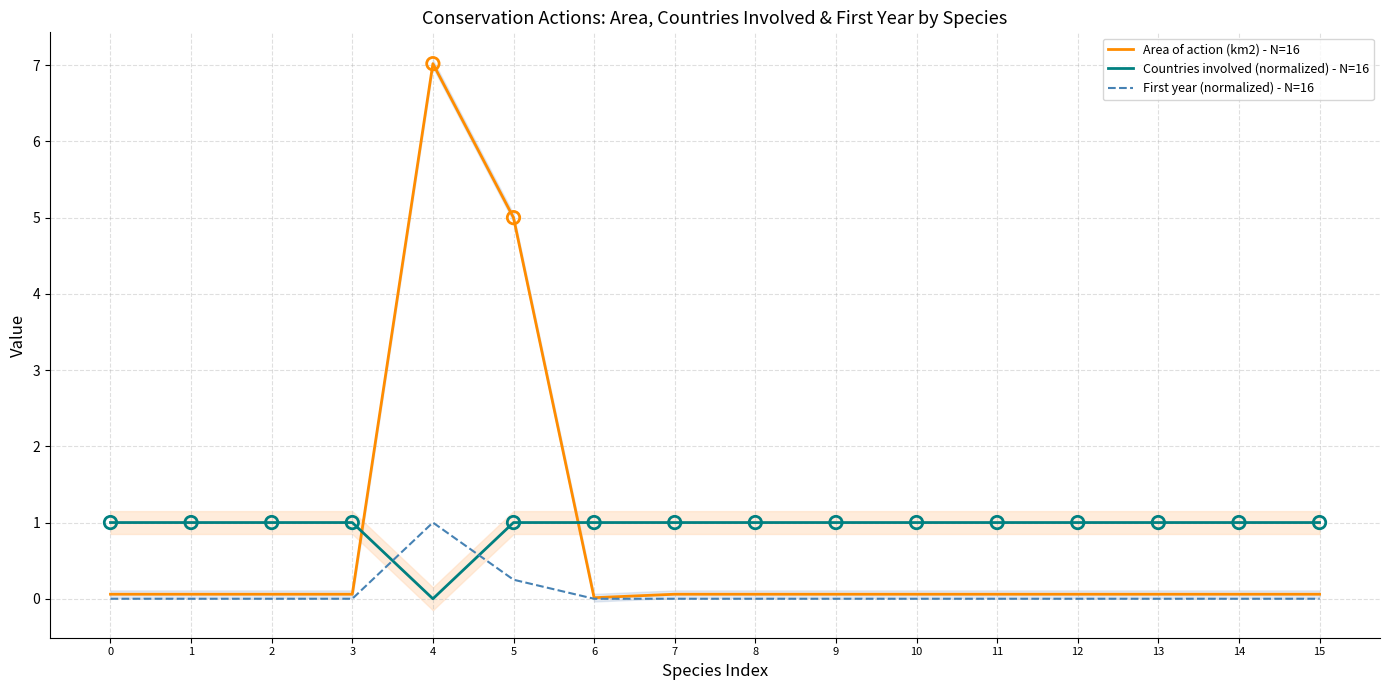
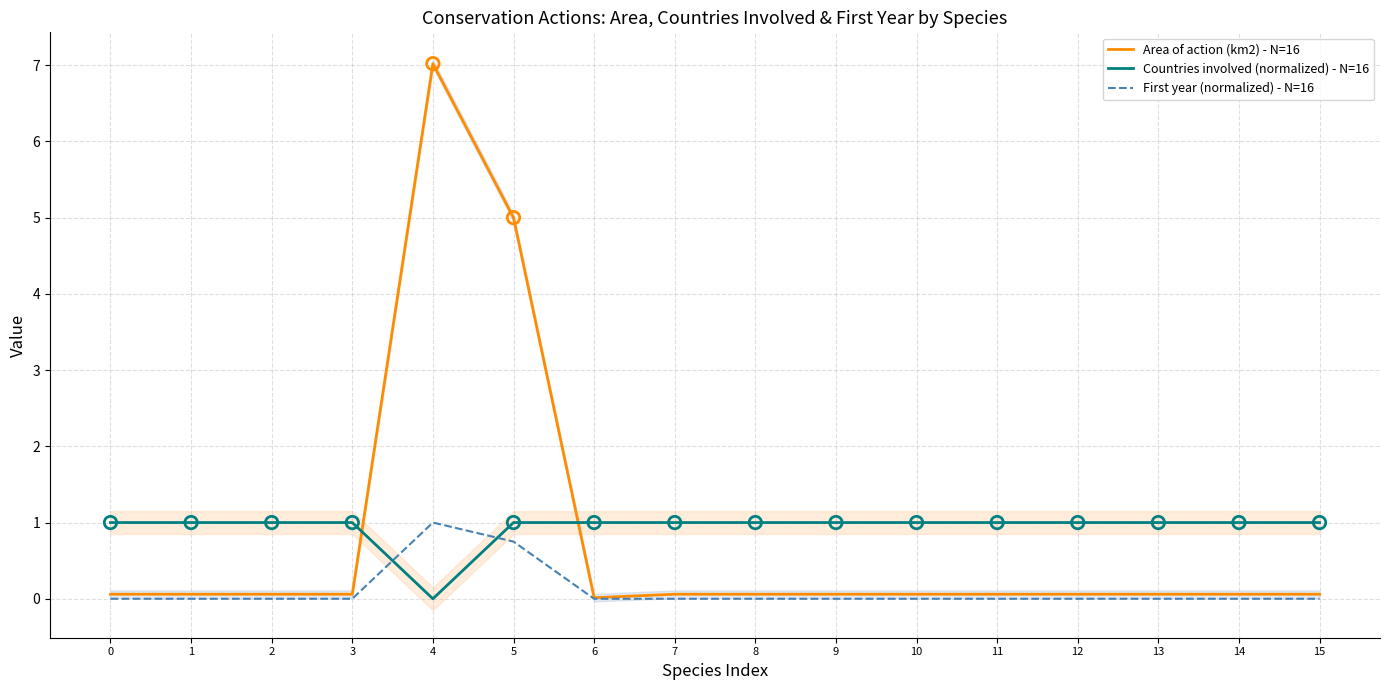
First year (normalized) - N=16, 5: 0.3 -> 0.8
